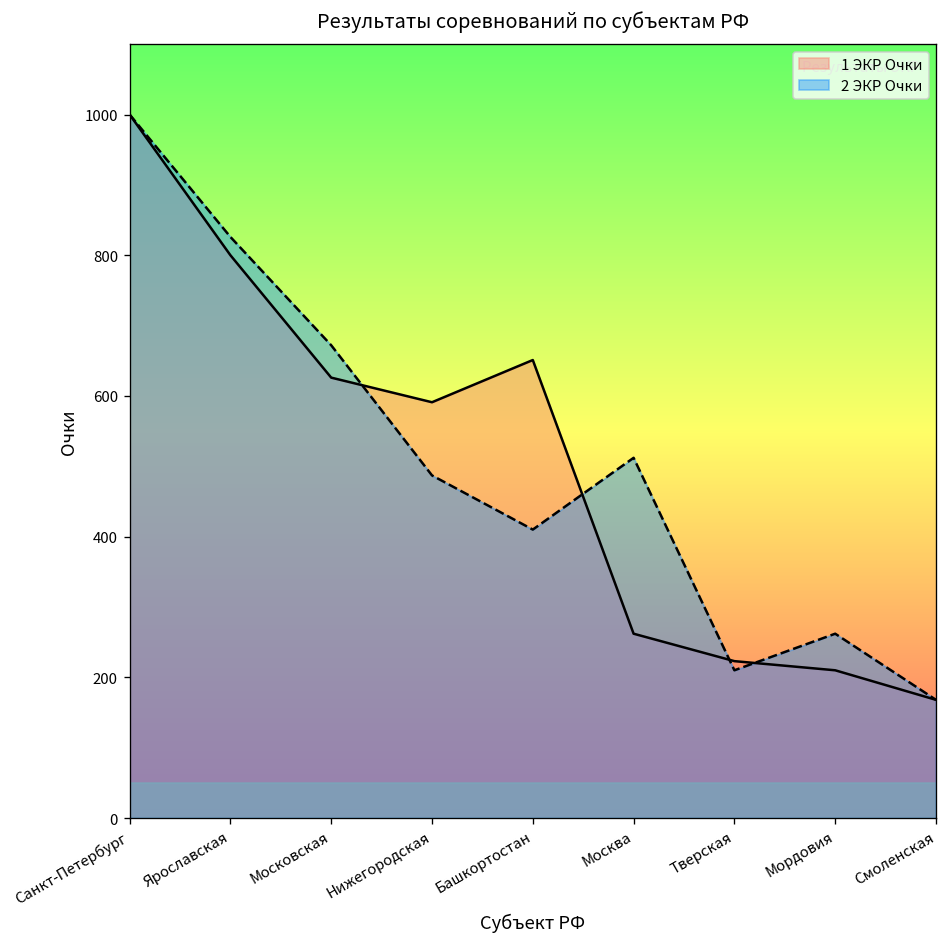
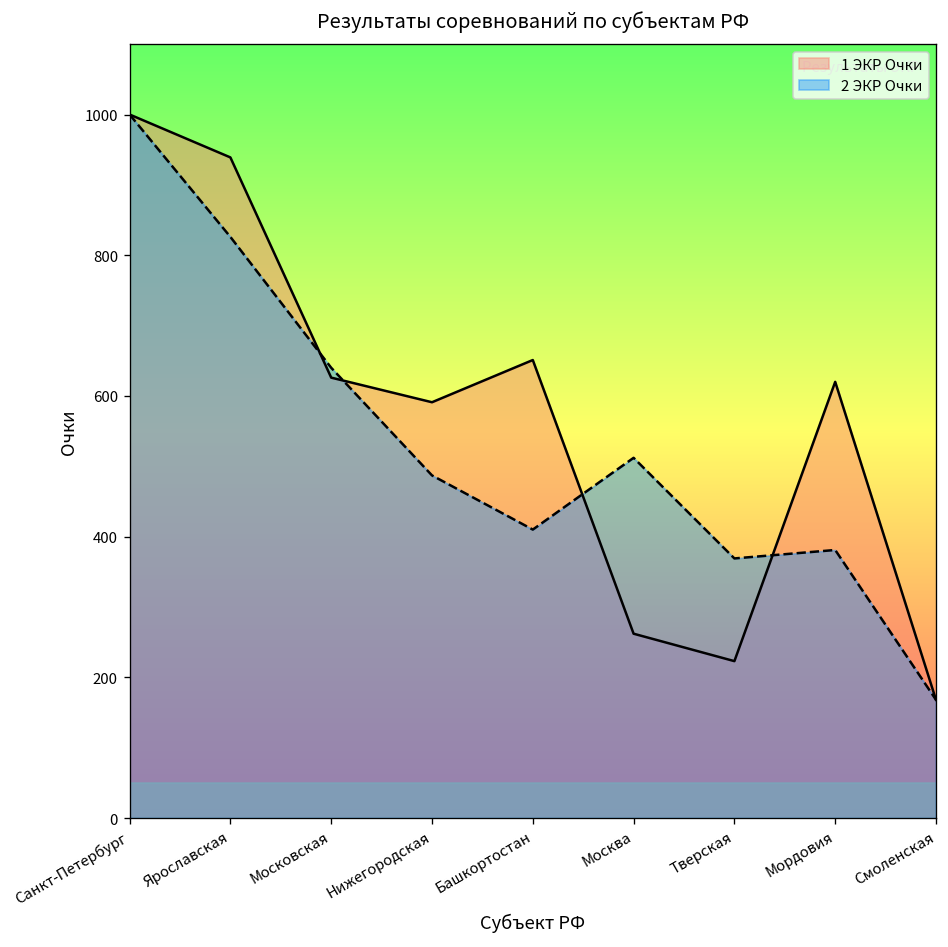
1 ЭКР Очки, Ярославская: 800 -> 940
2 ЭКР Очки, Московская: 670 -> 640
2 ЭКР Очки, Тверская: 210 -> 370
1 ЭКР Очки, Мордовия: 210 -> 620
2 ЭКР Очки, Мордовия: 260 -> 380
